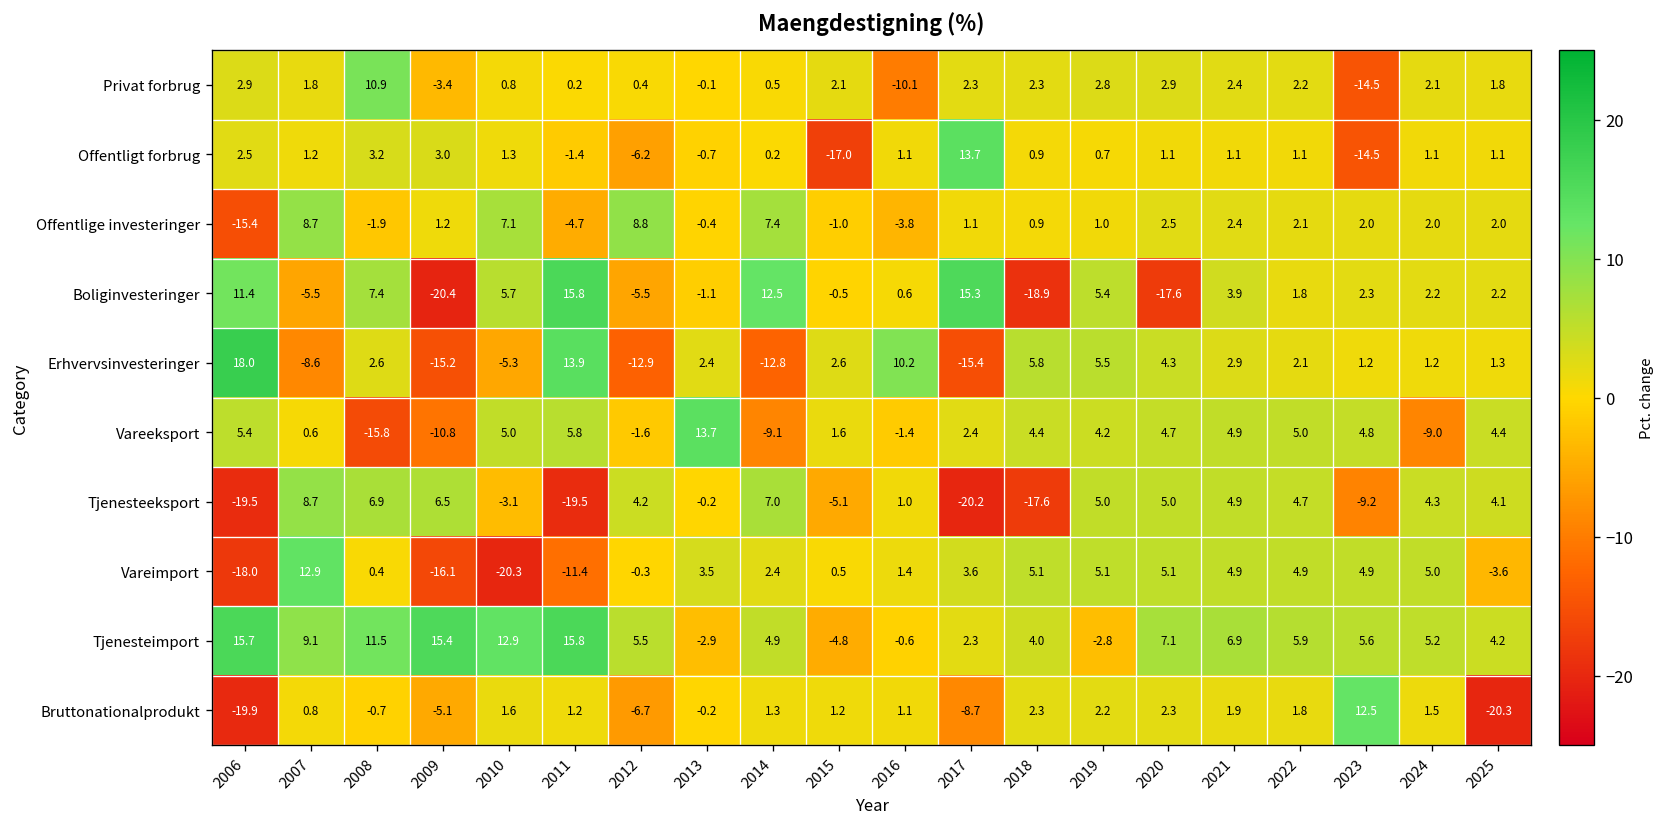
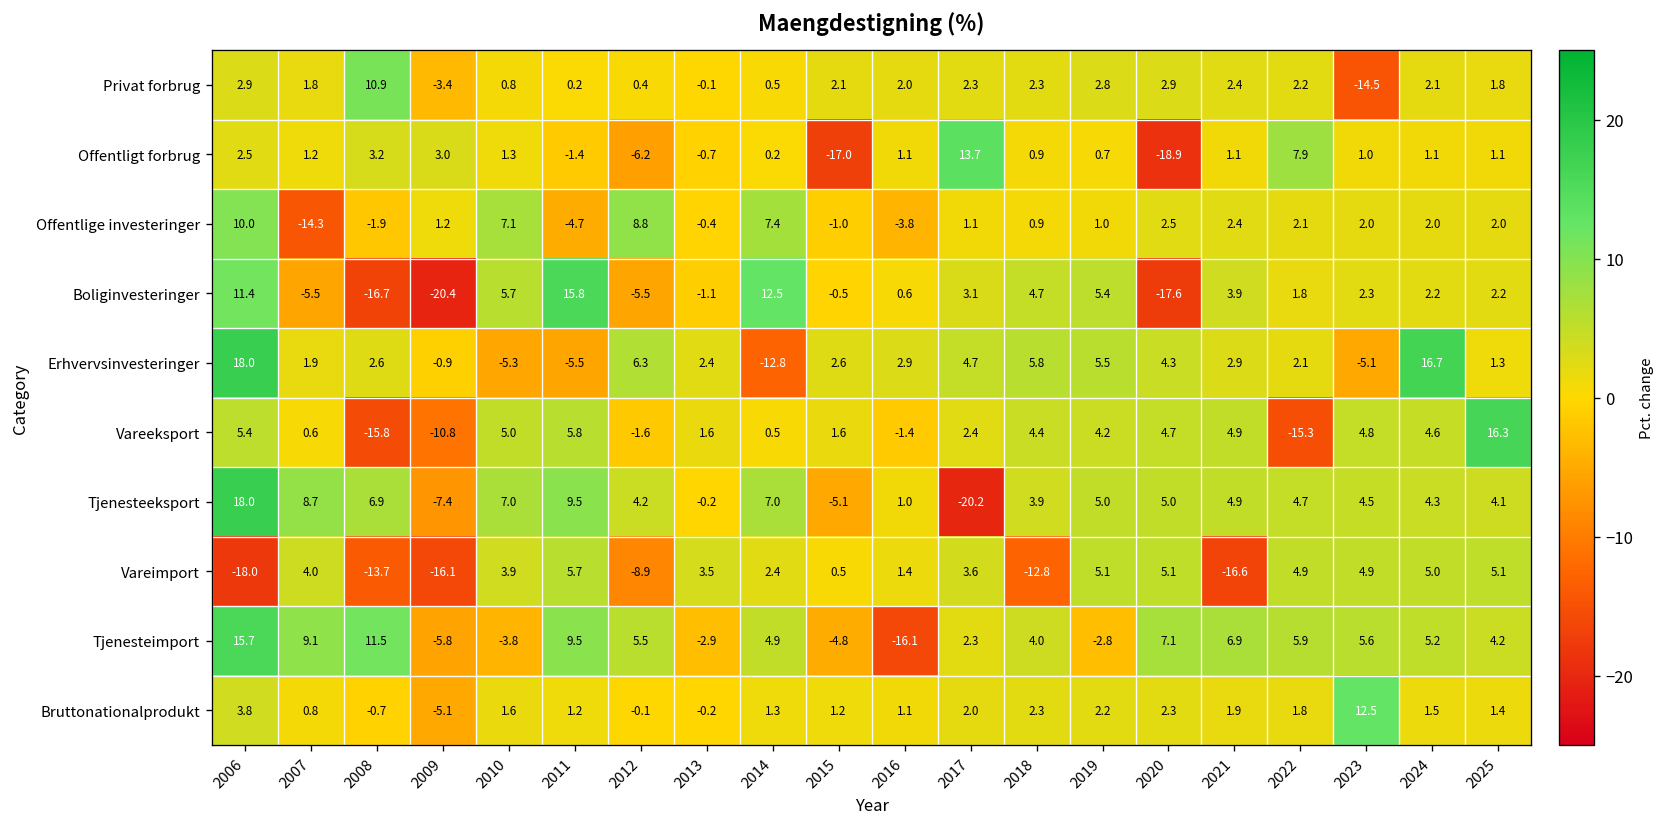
Privat forbrug, 2016: -10.1 -> 2.0
Offentligt forbrug, 2020: 1.1 -> -18.9
Offentligt forbrug, 2022: 1.1 -> 7.9
Offentligt forbrug, 2023: -14.5 -> 1.0
Offentlige investeringer, 2006: -15.4 -> 10.0
Offentlige investeringer, 2007: 8.7 -> -14.3
Boliginvesteringer, 2008: 7.4 -> -16.7
Boliginvesteringer, 2017: 15.3 -> 3.1
Boliginvesteringer, 2018: -18.9 -> 4.7
Erhvervsinvesteringer, 2007: -8.6 -> 1.9
Erhvervsinvesteringer, 2009: -15.2 -> -0.9
Erhvervsinvesteringer, 2011: 13.9 -> -5.5
Erhvervsinvesteringer, 2012: -12.9 -> 6.3
Erhvervsinvesteringer, 2016: 10.2 -> 2.9
Erhvervsinvesteringer, 2017: -15.4 -> 4.7
Erhvervsinvesteringer, 2023: 1.2 -> -5.1
Erhvervsinvesteringer, 2024: 1.2 -> 16.7
Vareeksport, 2013: 13.7 -> 1.6
Vareeksport, 2014: -9.1 -> 0.5
Vareeksport, 2022: 5.0 -> -15.3
Vareeksport, 2024: -9.0 -> 4.6
Vareeksport, 2025: 4.4 -> 16.3
Tjenesteeksport, 2006: -19.5 -> 18.0
Tjenesteeksport, 2009: 6.5 -> -7.4
Tjenesteeksport, 2010: -3.1 -> 7.0
Tjenesteeksport, 2011: -19.5 -> 9.5
Tjenesteeksport, 2018: -17.6 -> 3.9
Tjenesteeksport, 2023: -9.2 -> 4.5
Vareimport, 2007: 12.9 -> 4.0
Vareimport, 2008: 0.4 -> -13.7
Vareimport, 2010: -20.3 -> 3.9
Vareimport, 2011: -11.4 -> 5.7
Vareimport, 2012: -0.3 -> -8.9
Vareimport, 2018: 5.1 -> -12.8
Vareimport, 2021: 4.9 -> -16.6
Vareimport, 2025: -3.6 -> 5.1
Tjenesteimport, 2009: 15.4 -> -5.8
Tjenesteimport, 2010: 12.9 -> -3.8
Tjenesteimport, 2011: 15.8 -> 9.5
Tjenesteimport, 2016: -0.6 -> -16.1
Bruttonationalprodukt, 2006: -19.9 -> 3.8
Bruttonationalprodukt, 2012: -6.7 -> -0.1
Bruttonationalprodukt, 2017: -8.7 -> 2.0
Bruttonationalprodukt, 2025: -20.3 -> 1.4
